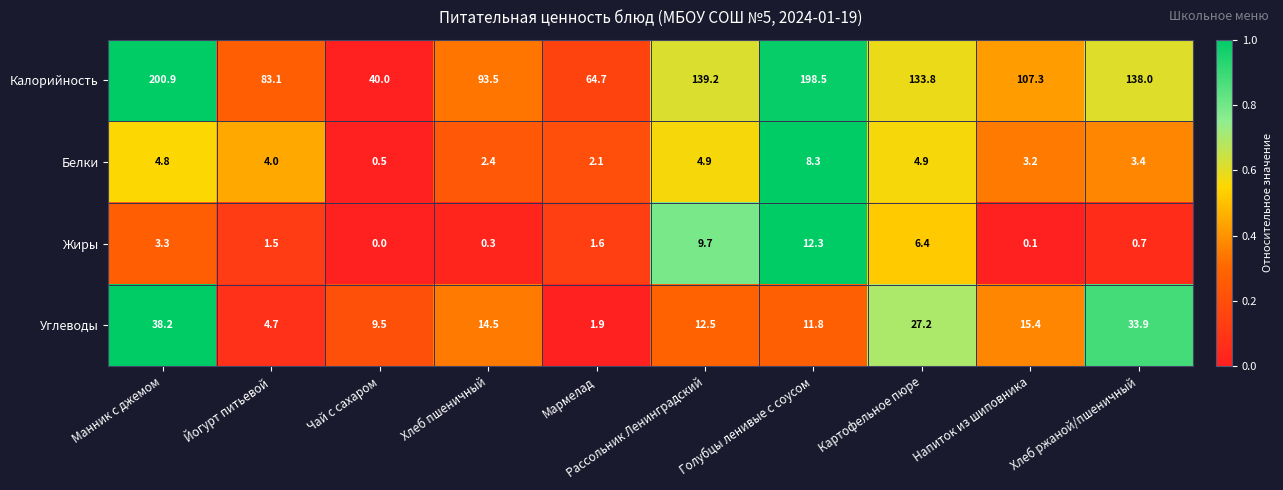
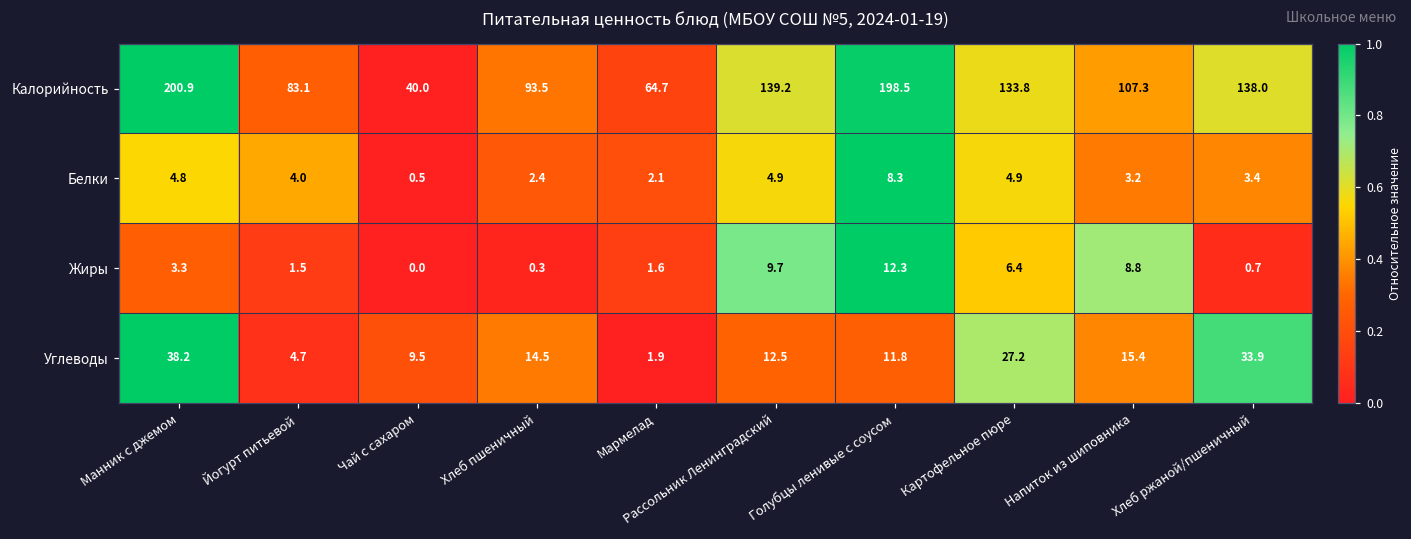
Жиры, Напиток из шиповника: 0.1 -> 8.8
